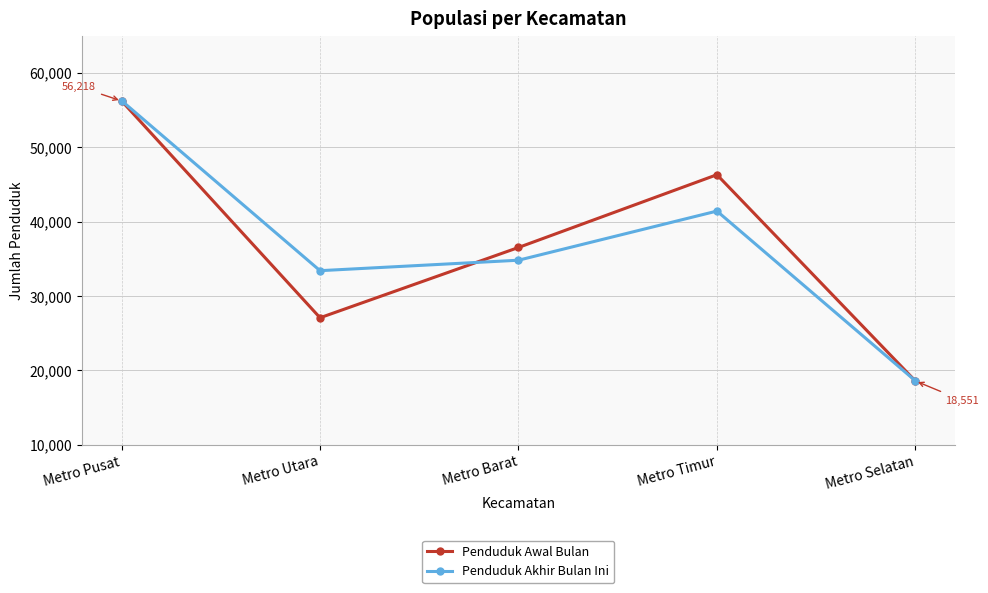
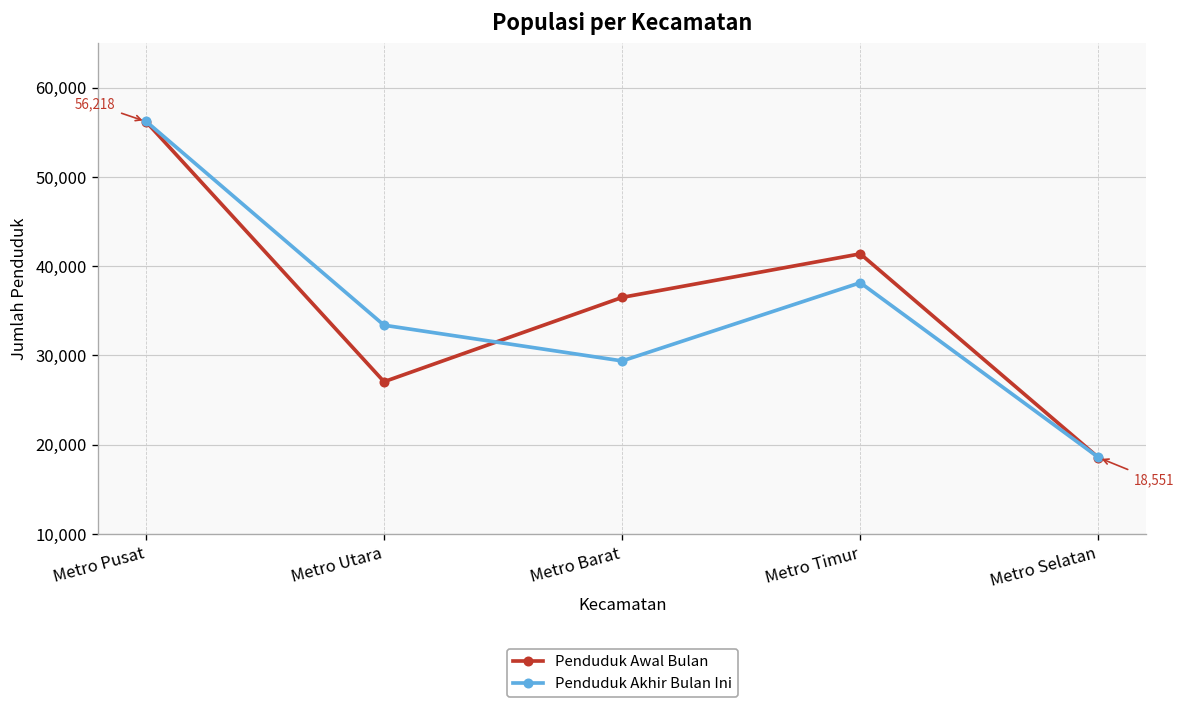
Penduduk Akhir Bulan Ini, Metro Barat: 35,000 -> 29,000
Penduduk Awal Bulan, Metro Timur: 46,000 -> 41,000
Penduduk Akhir Bulan Ini, Metro Timur: 41,000 -> 38,000
